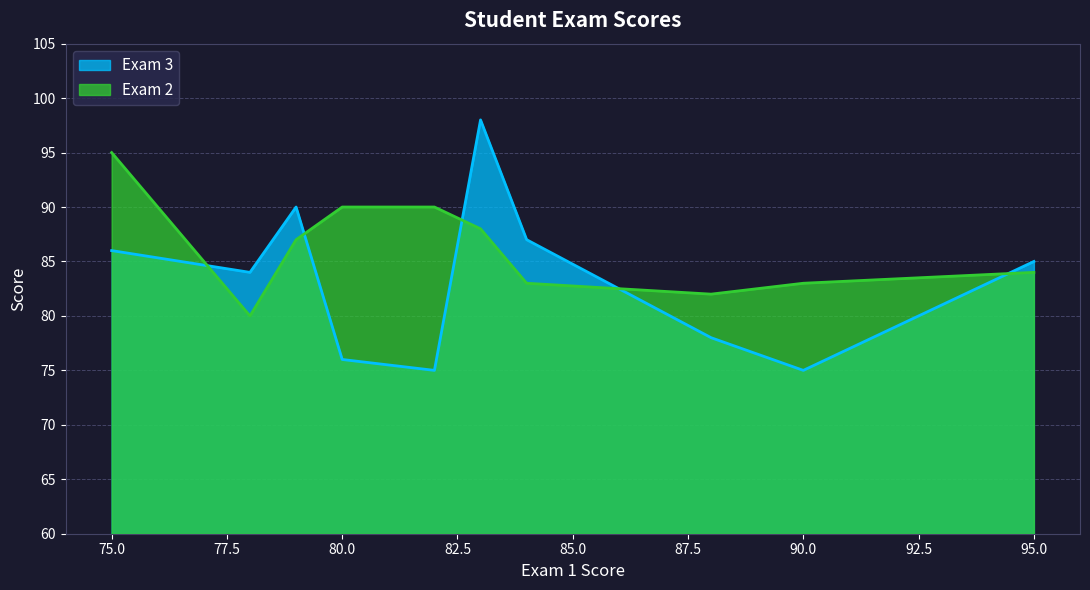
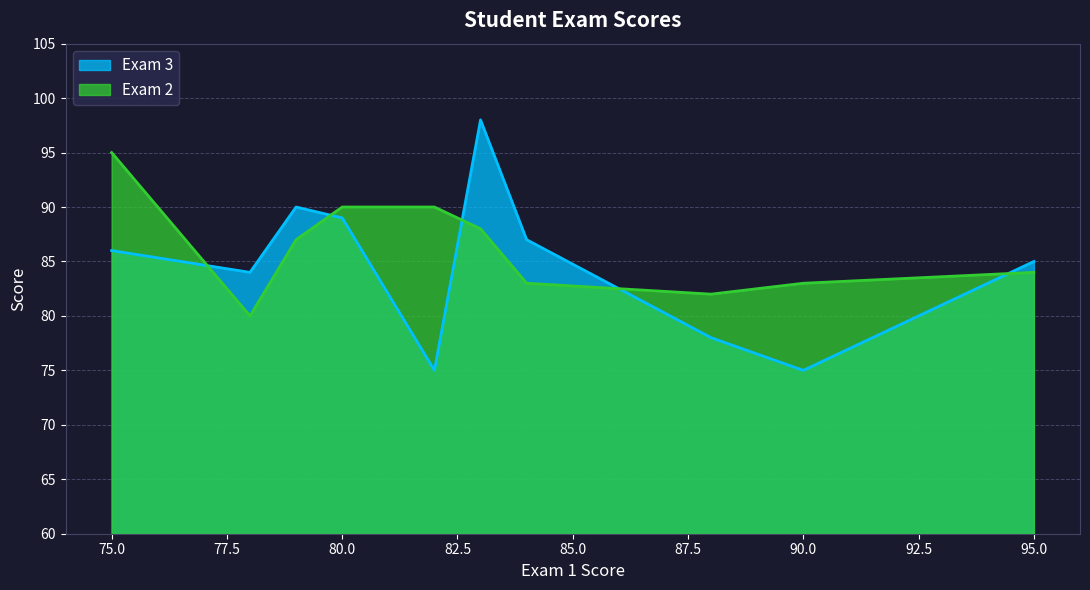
Exam 3, 80.0: 76 -> 89
